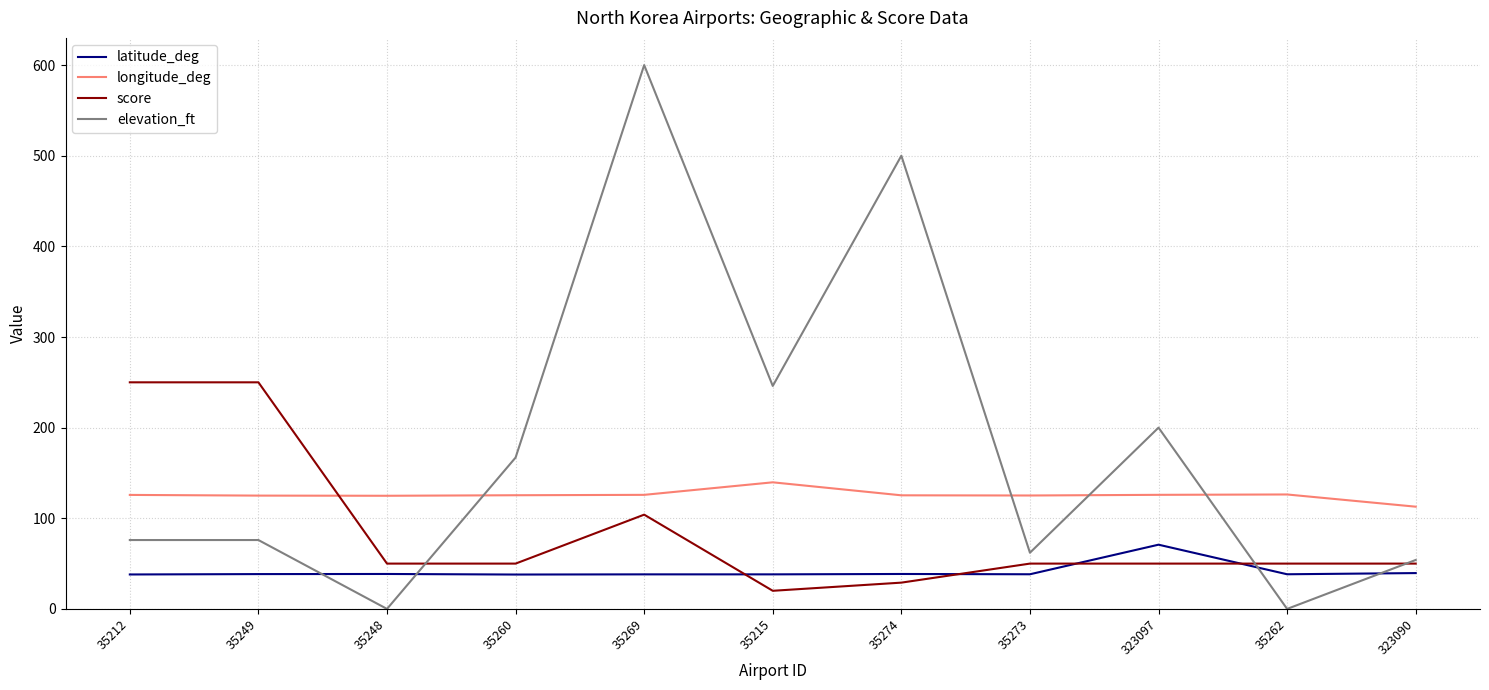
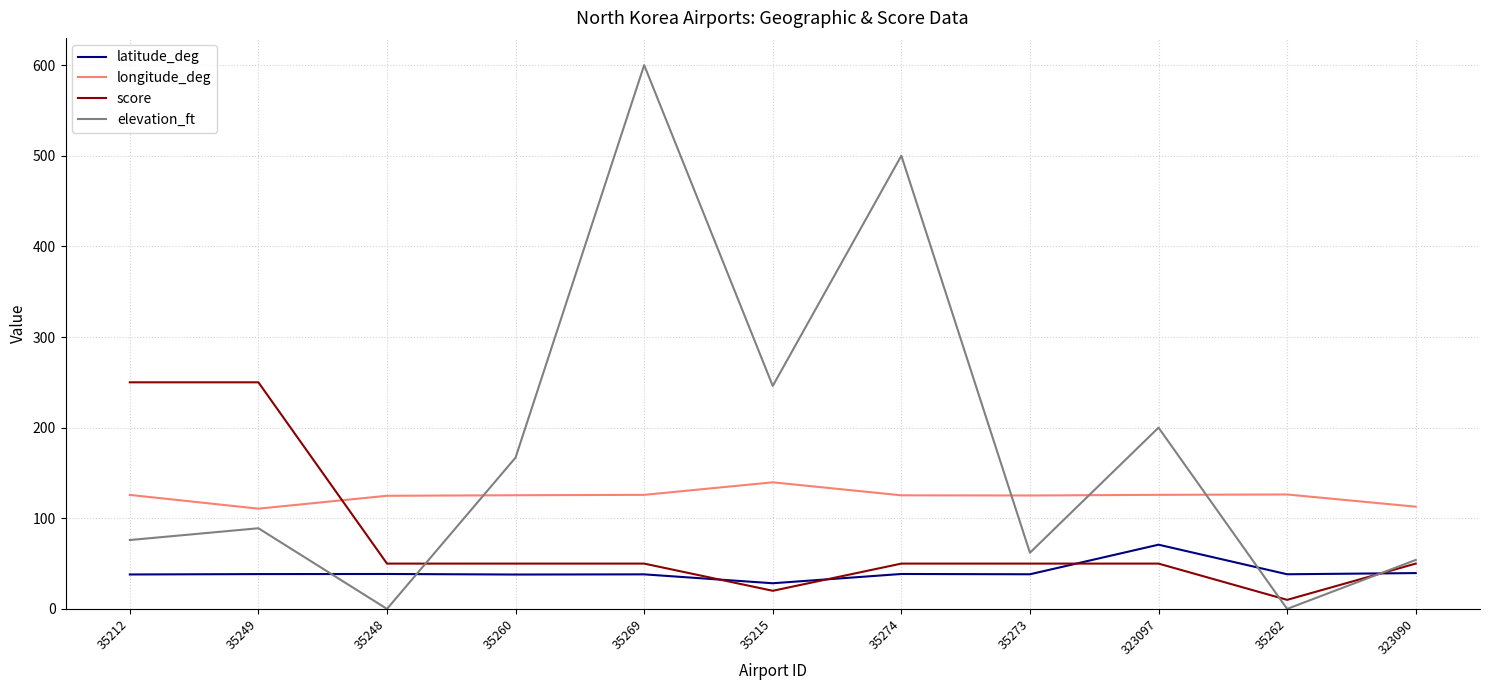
longitude_deg, 35249: 130 -> 110
elevation_ft, 35249: 80 -> 90
score, 35269: 100 -> 50
latitude_deg, 35215: 40 -> 30
score, 35274: 30 -> 50
score, 35262: 50 -> 10
